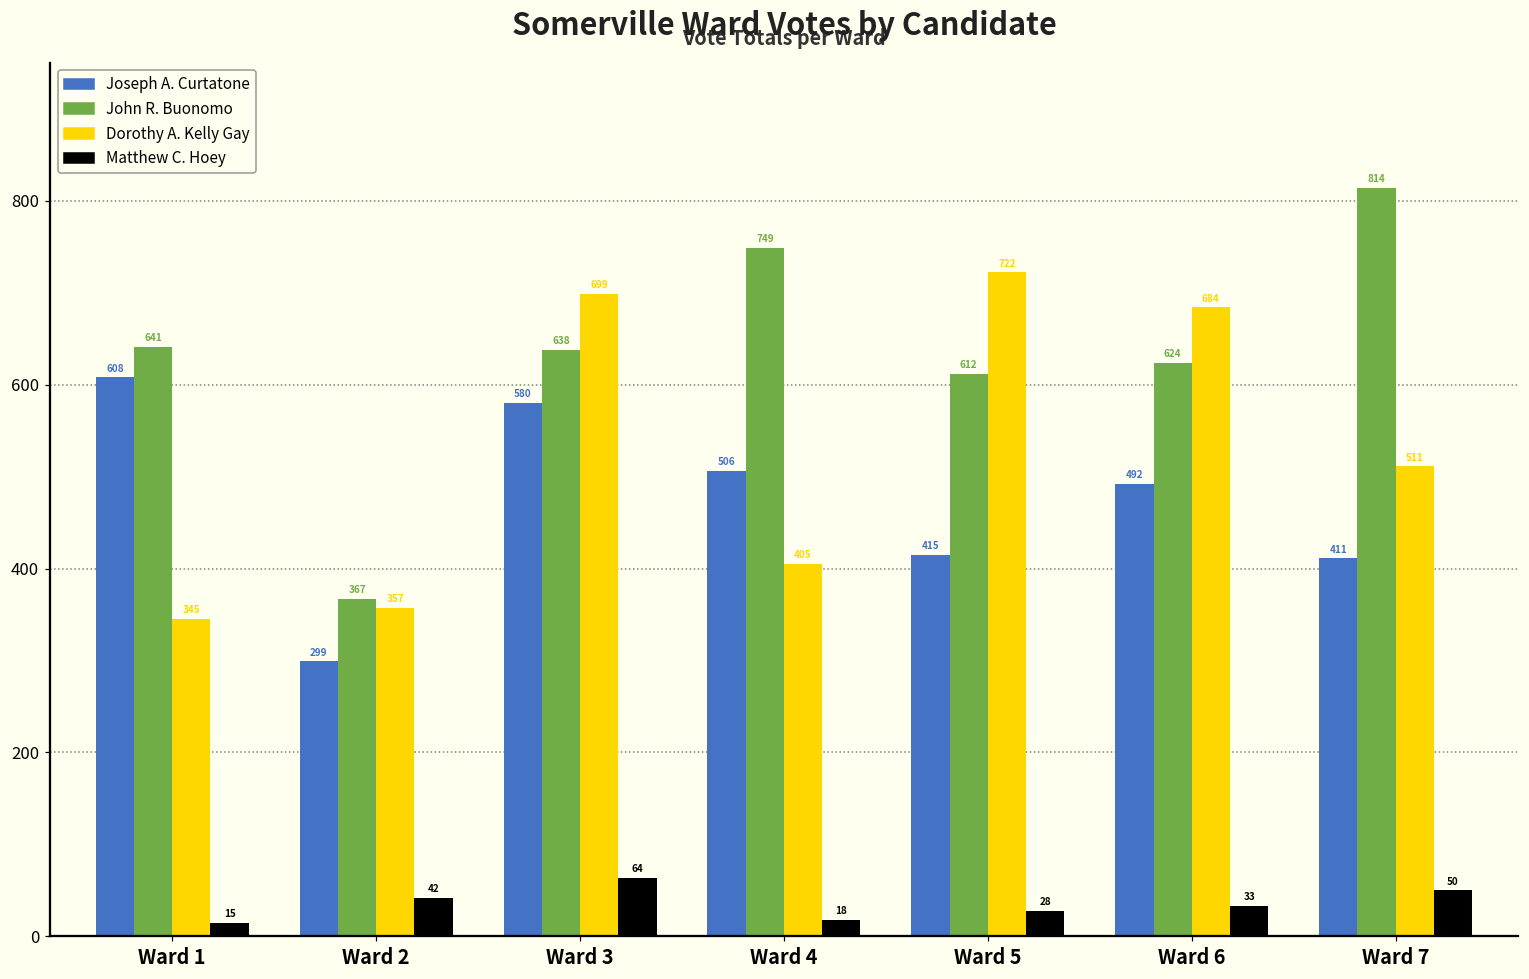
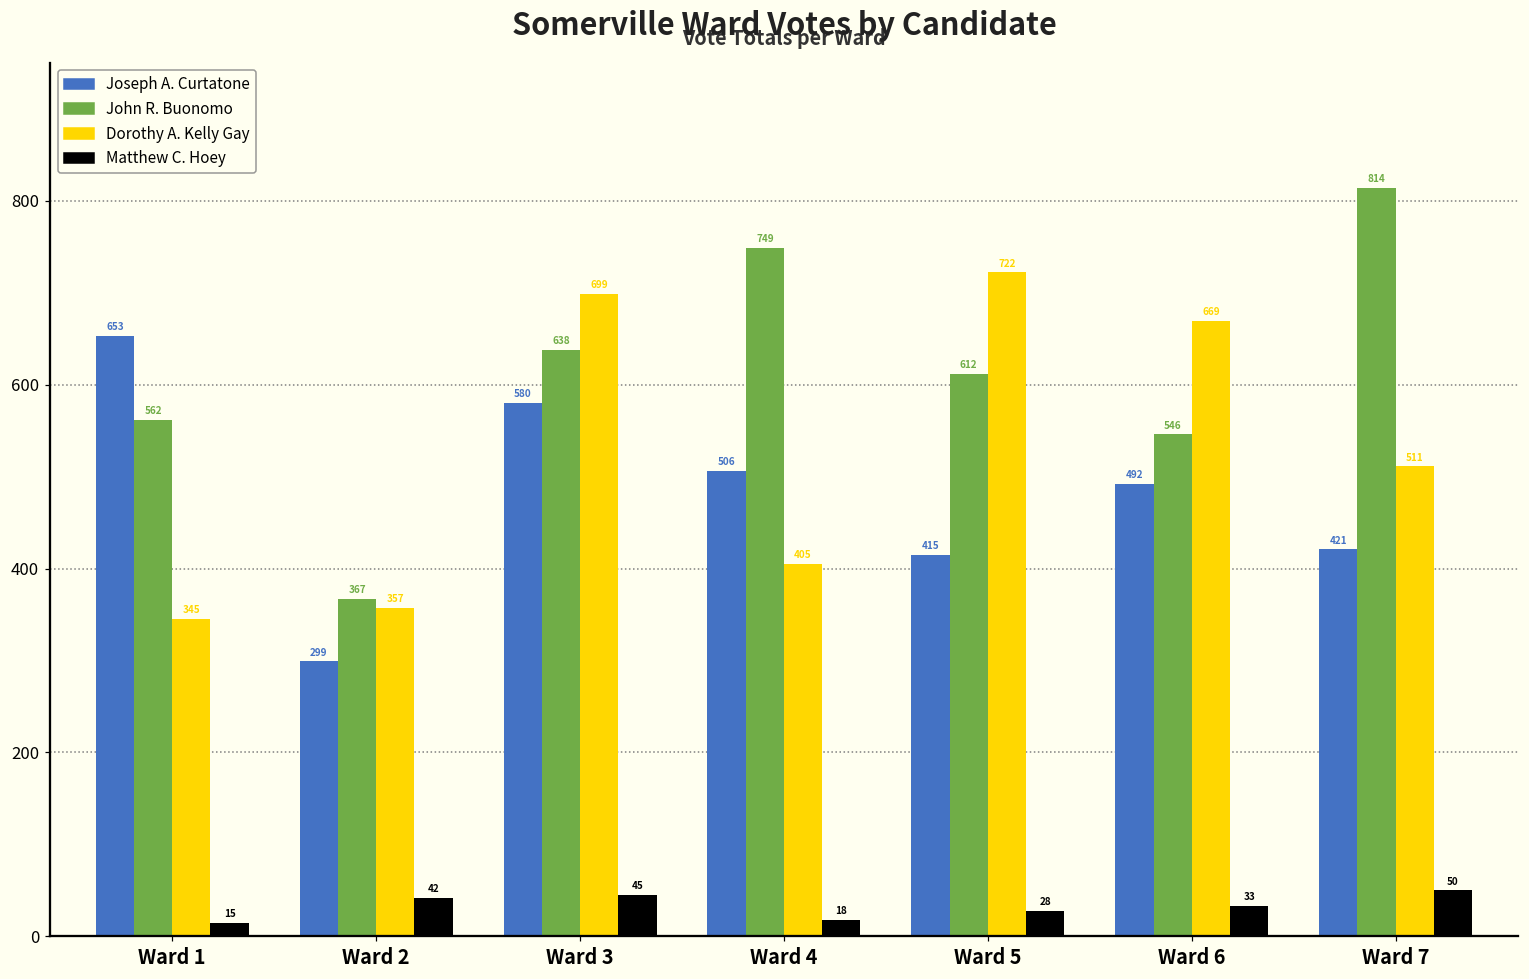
Joseph A. Curtatone, Ward 1: 608 -> 653
John R. Buonomo, Ward 1: 641 -> 562
Matthew C. Hoey, Ward 3: 64 -> 45
John R. Buonomo, Ward 6: 624 -> 546
Dorothy A. Kelly Gay, Ward 6: 684 -> 669
Joseph A. Curtatone, Ward 7: 411 -> 421
